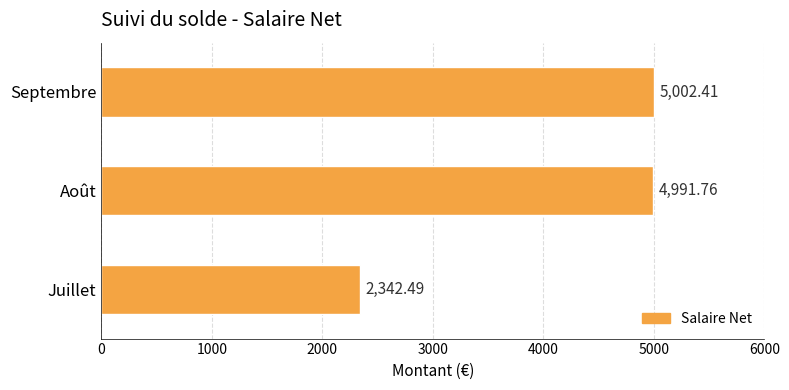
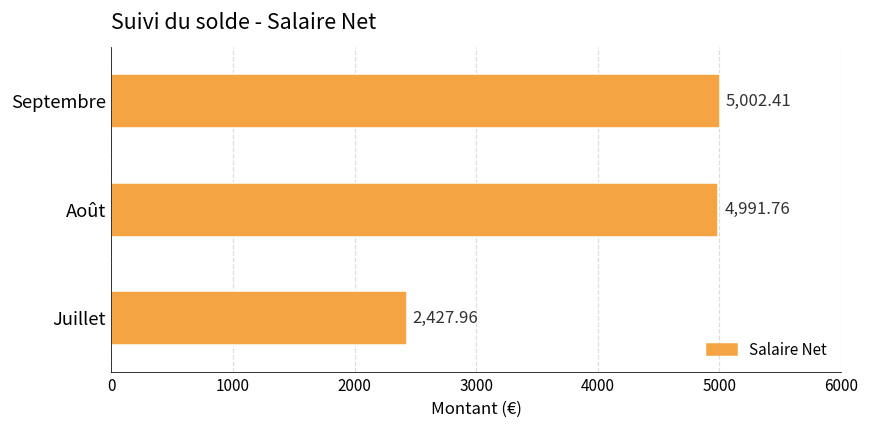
Juillet: 2,342.49 -> 2,427.96
